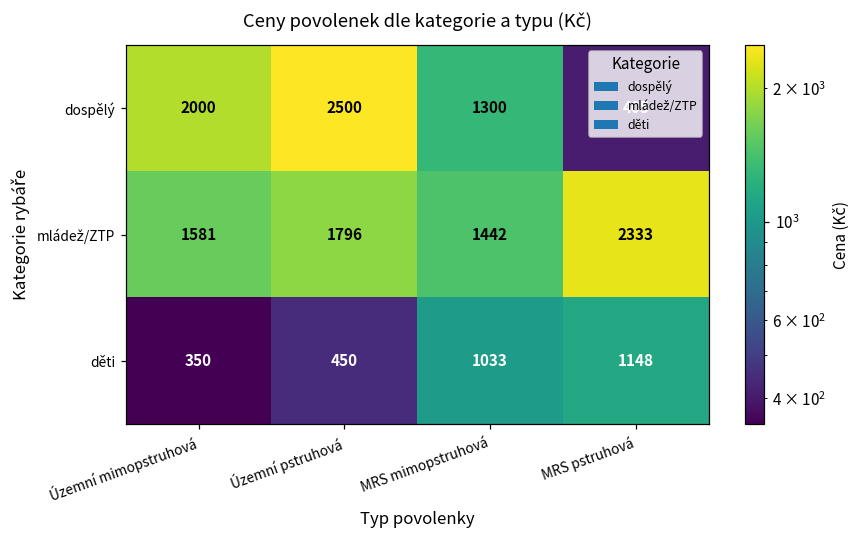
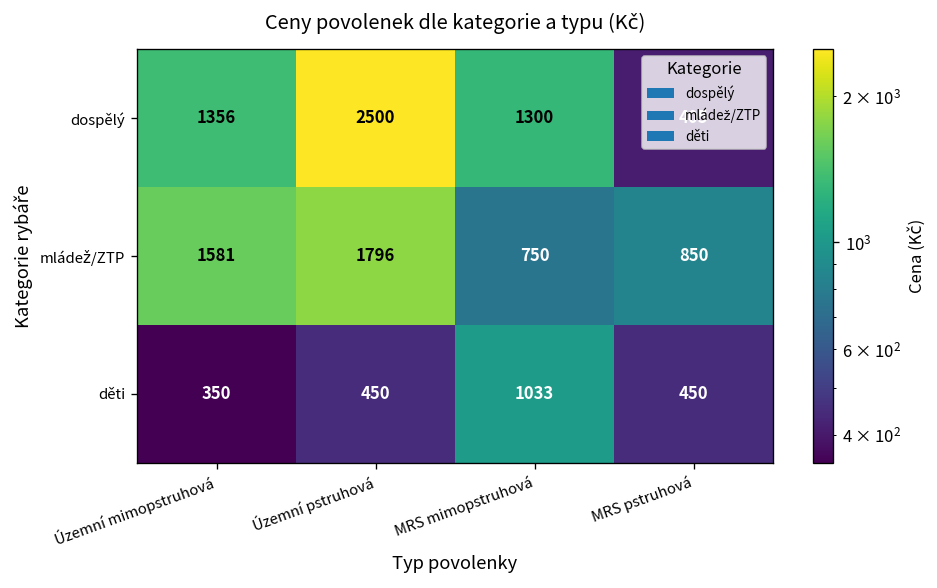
dospělý, Územní mimopstruhová: 2000 -> 1356
mládež/ZTP, MRS mimopstruhová: 1442 -> 750
mládež/ZTP, MRS pstruhová: 2333 -> 850
děti, MRS pstruhová: 1148 -> 450
